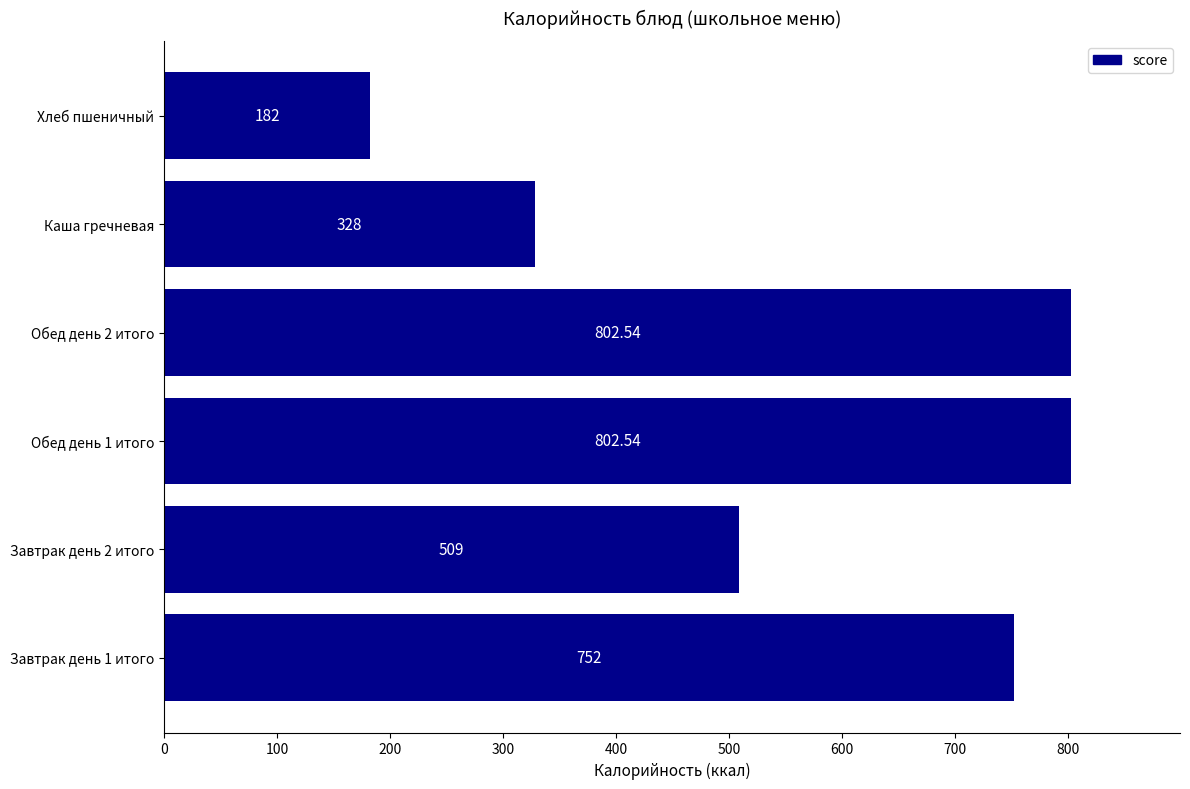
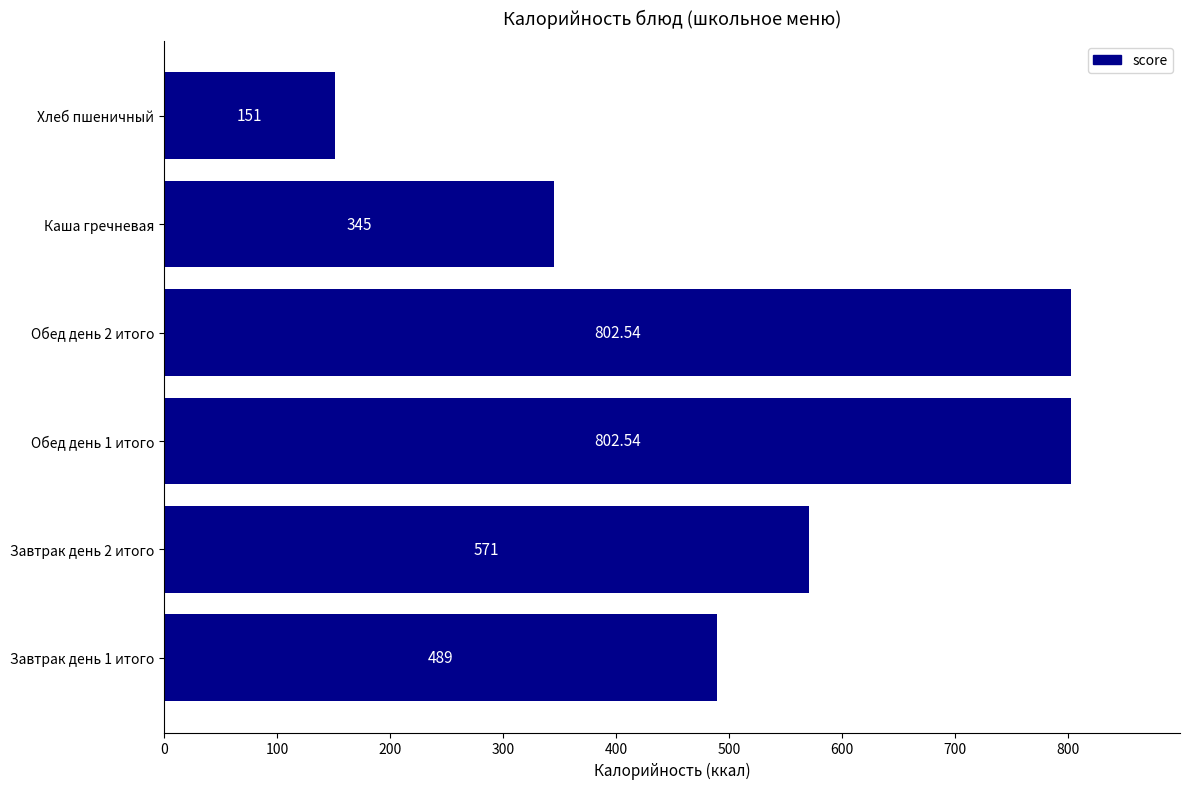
Хлеб пшеничный: 182 -> 151
Каша гречневая: 328 -> 345
Завтрак день 2 итого: 509 -> 571
Завтрак день 1 итого: 752 -> 489
